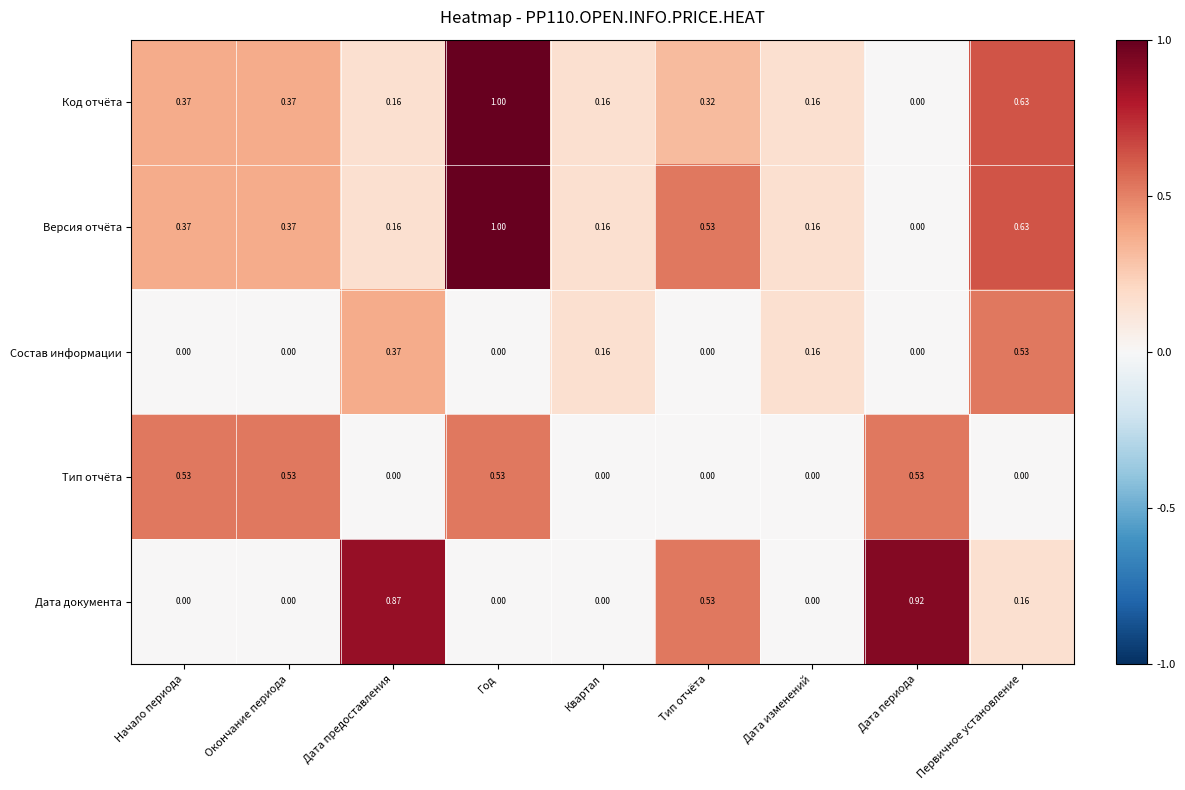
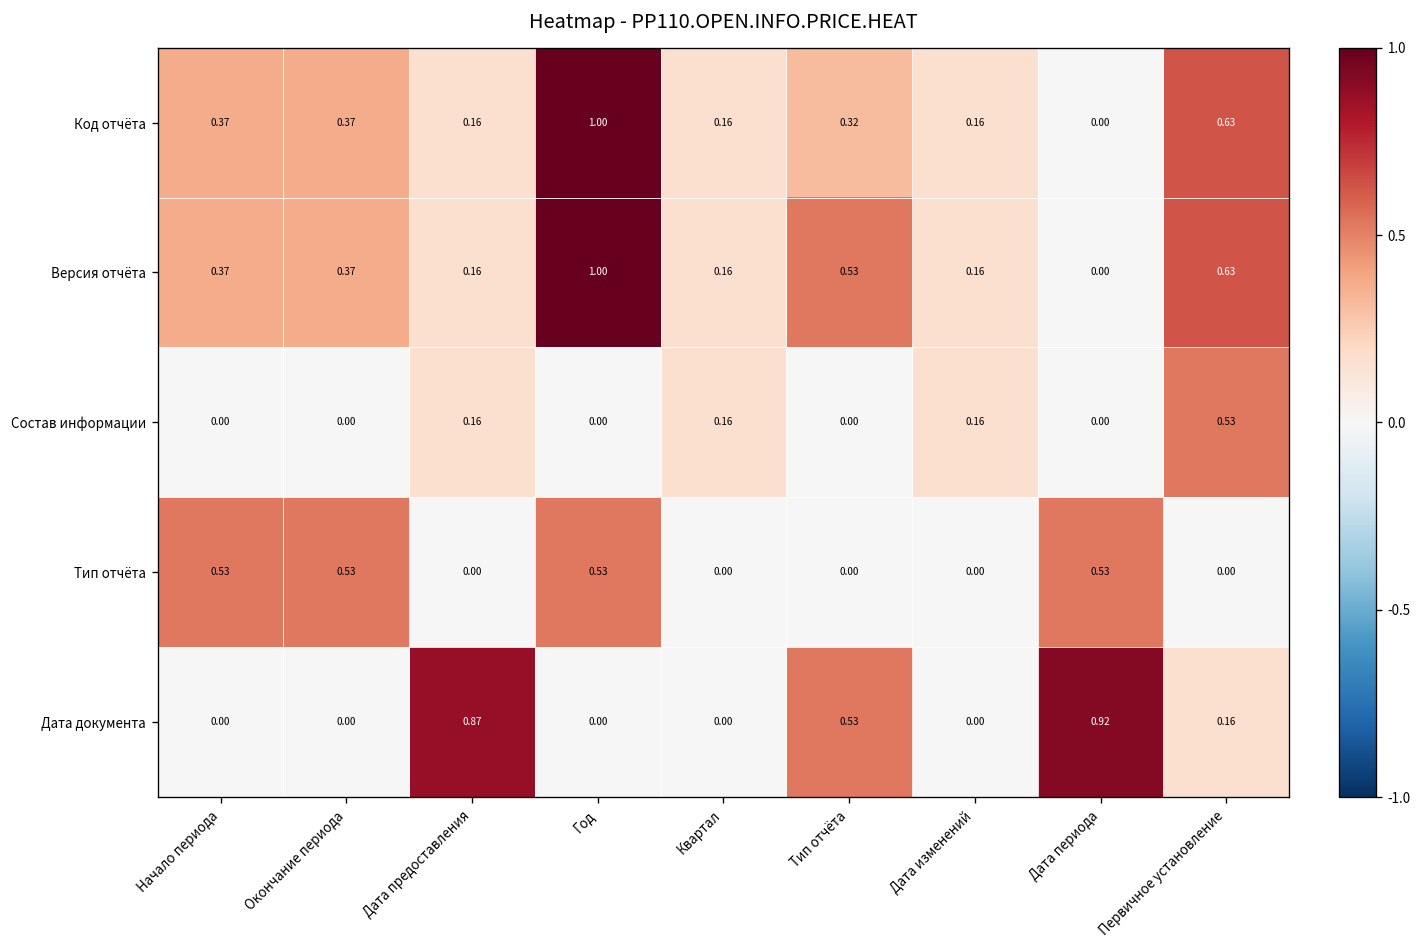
Состав информации, Дата предоставления: 0.37 -> 0.16
